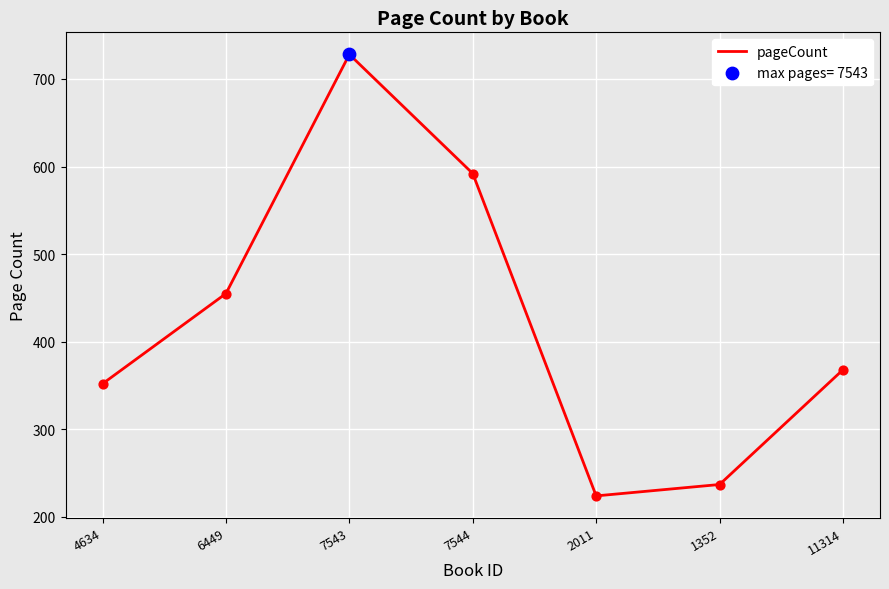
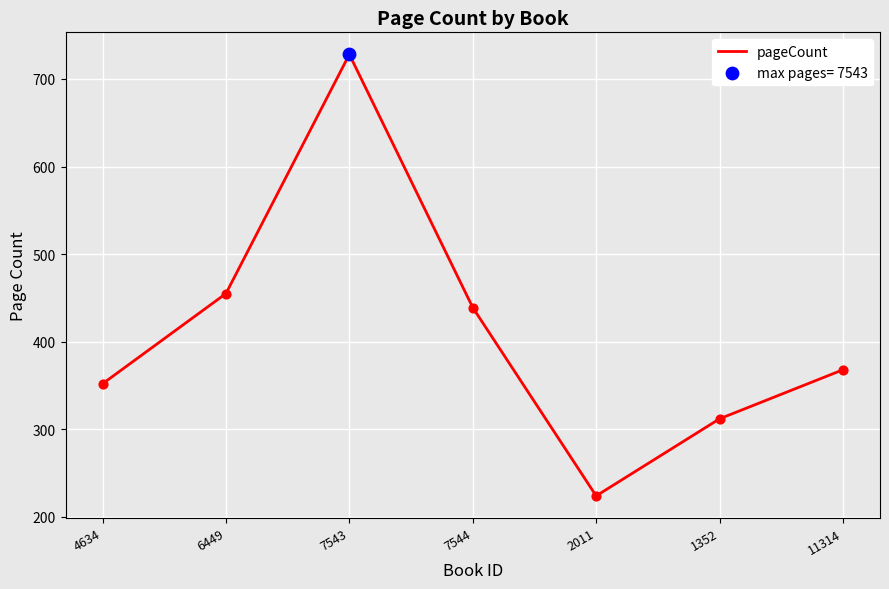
pageCount, 7544: 590 -> 440
pageCount, 1352: 240 -> 310
